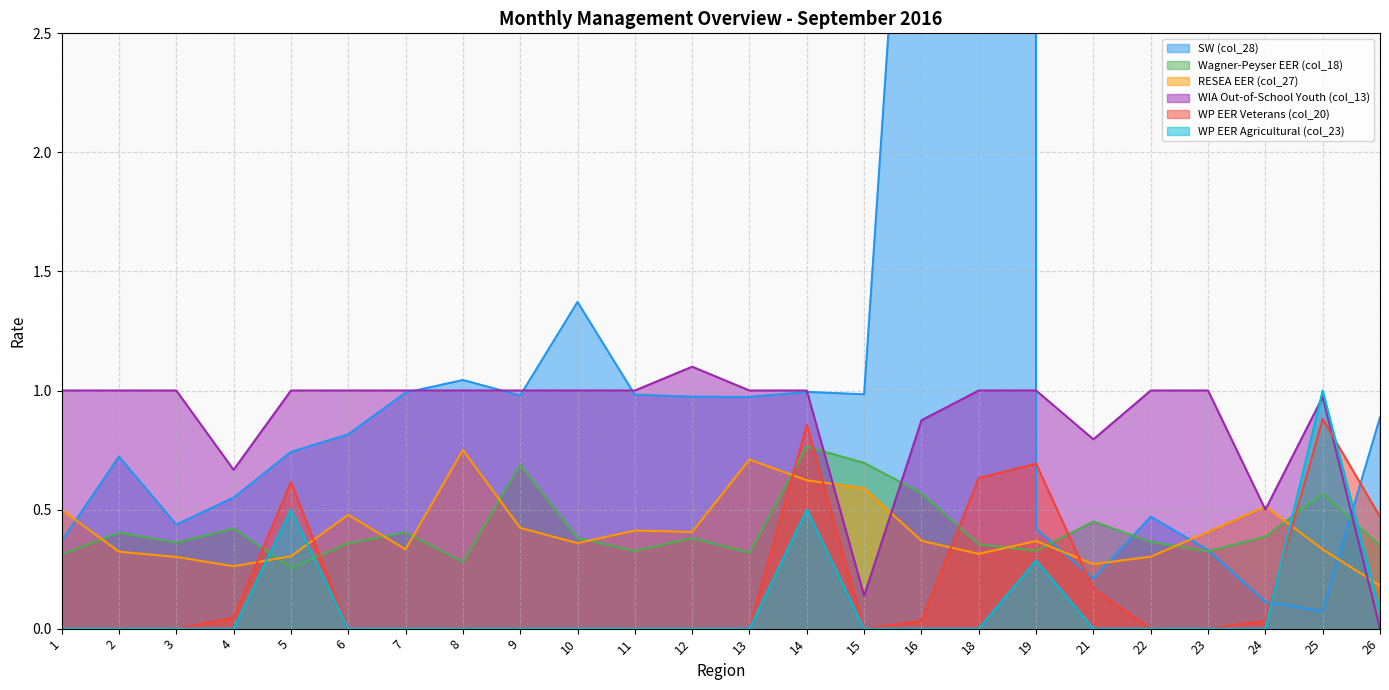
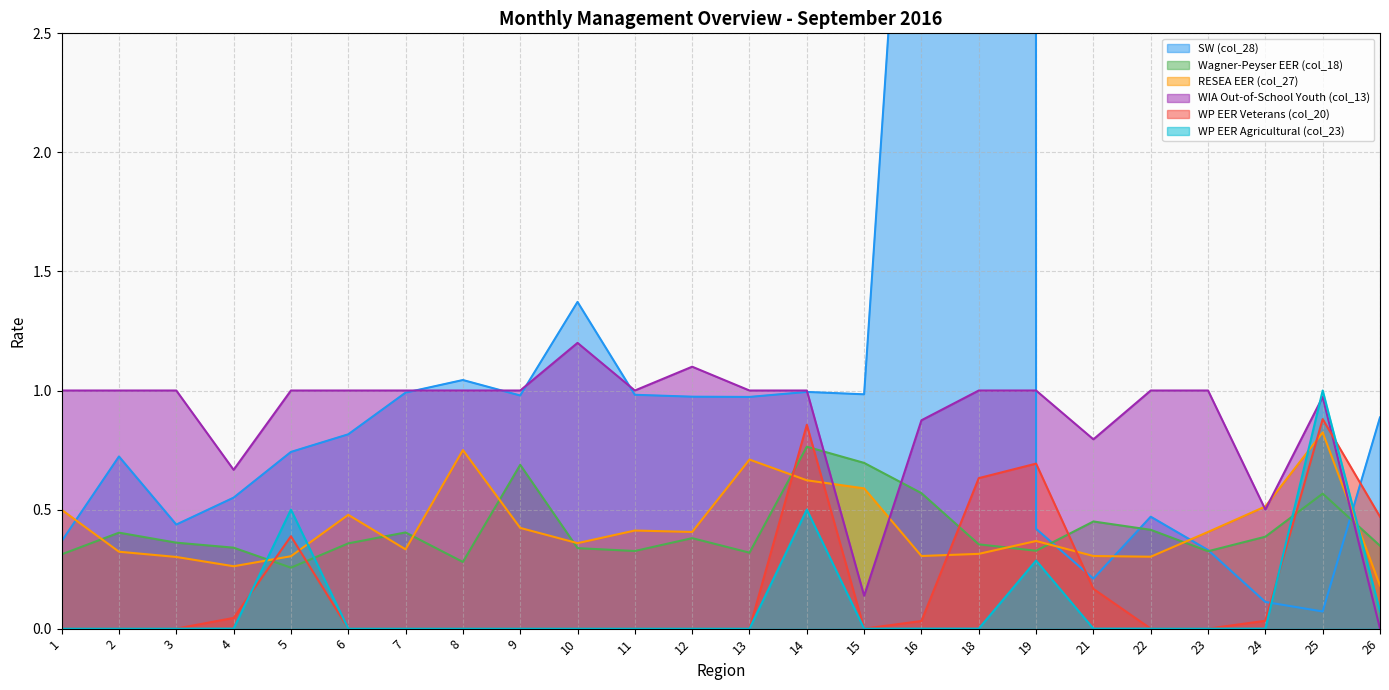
Wagner-Peyser EER (col_18), 4: 0.42 -> 0.34
WP EER Veterans (col_20), 5: 0.62 -> 0.39
Wagner-Peyser EER (col_18), 10: 0.38 -> 0.34
WIA Out-of-School Youth (col_13), 10: 1.0 -> 1.2
RESEA EER (col_27), 16: 0.37 -> 0.31
RESEA EER (col_27), 21: 0.27 -> 0.31
Wagner-Peyser EER (col_18), 22: 0.36 -> 0.42
RESEA EER (col_27), 25: 0.33 -> 0.82
